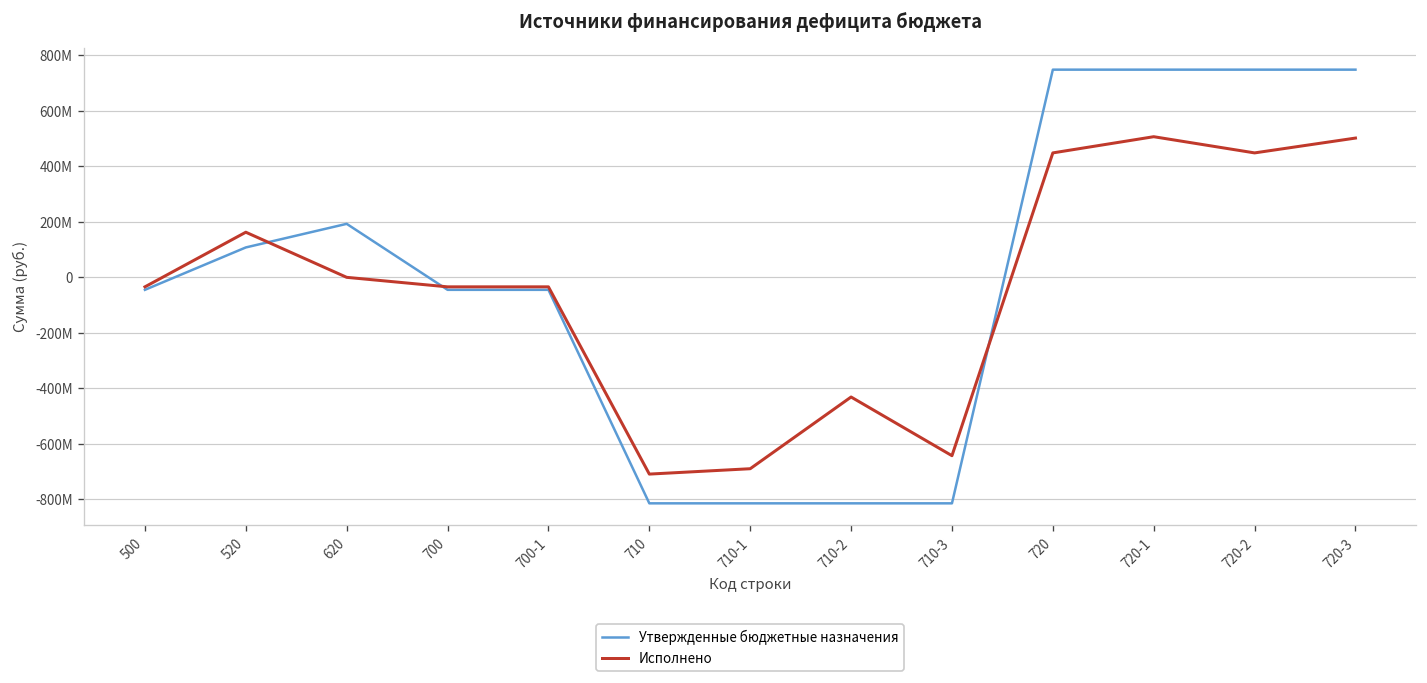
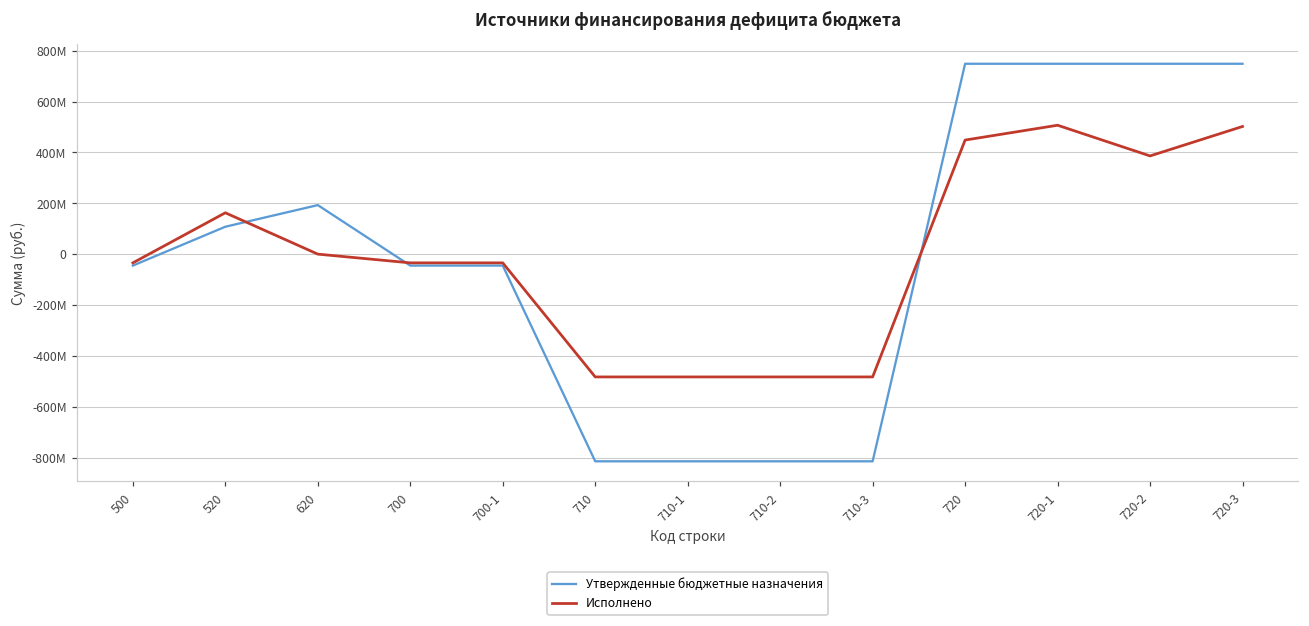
Исполнено, 710: -710000000 -> -480000000
Исполнено, 710-1: -690000000 -> -480000000
Исполнено, 710-2: -430000000 -> -480000000
Исполнено, 710-3: -640000000 -> -480000000
Исполнено, 720-2: 450000000 -> 390000000
